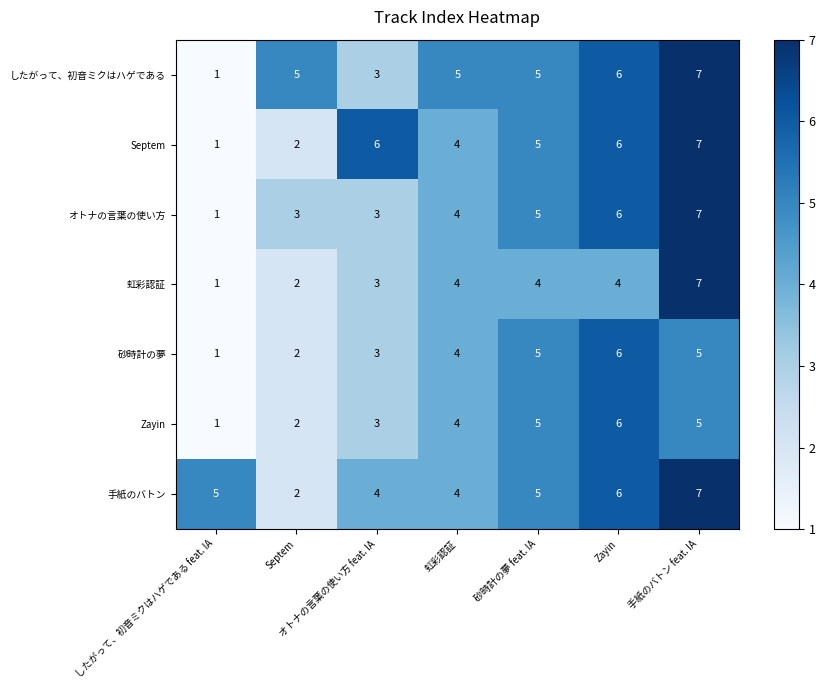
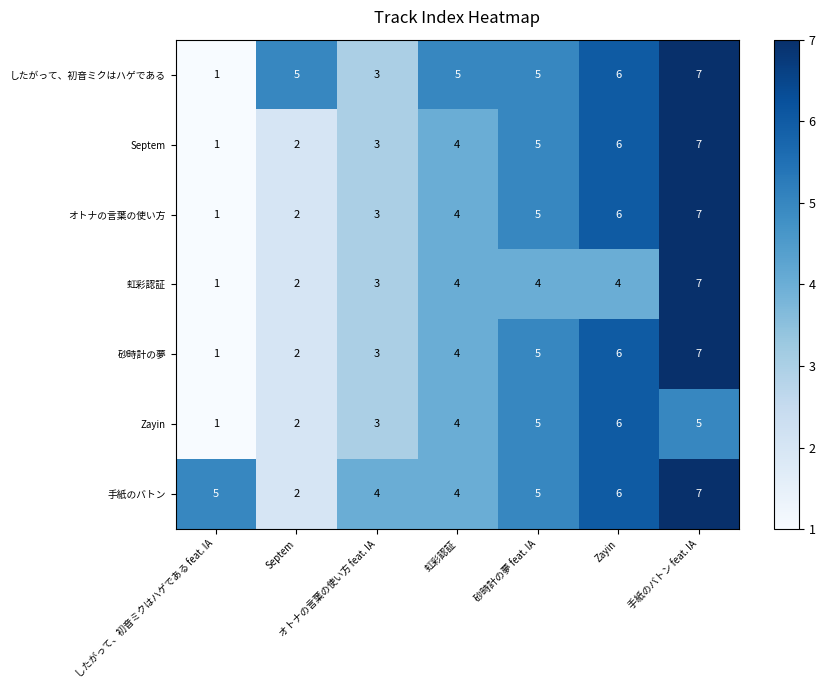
Septem, オトナの言葉の使い方 feat. IA: 6 -> 3
オトナの言葉の使い方, Septem: 3 -> 2
砂時計の夢, 手紙のバトン feat. IA: 5 -> 7
